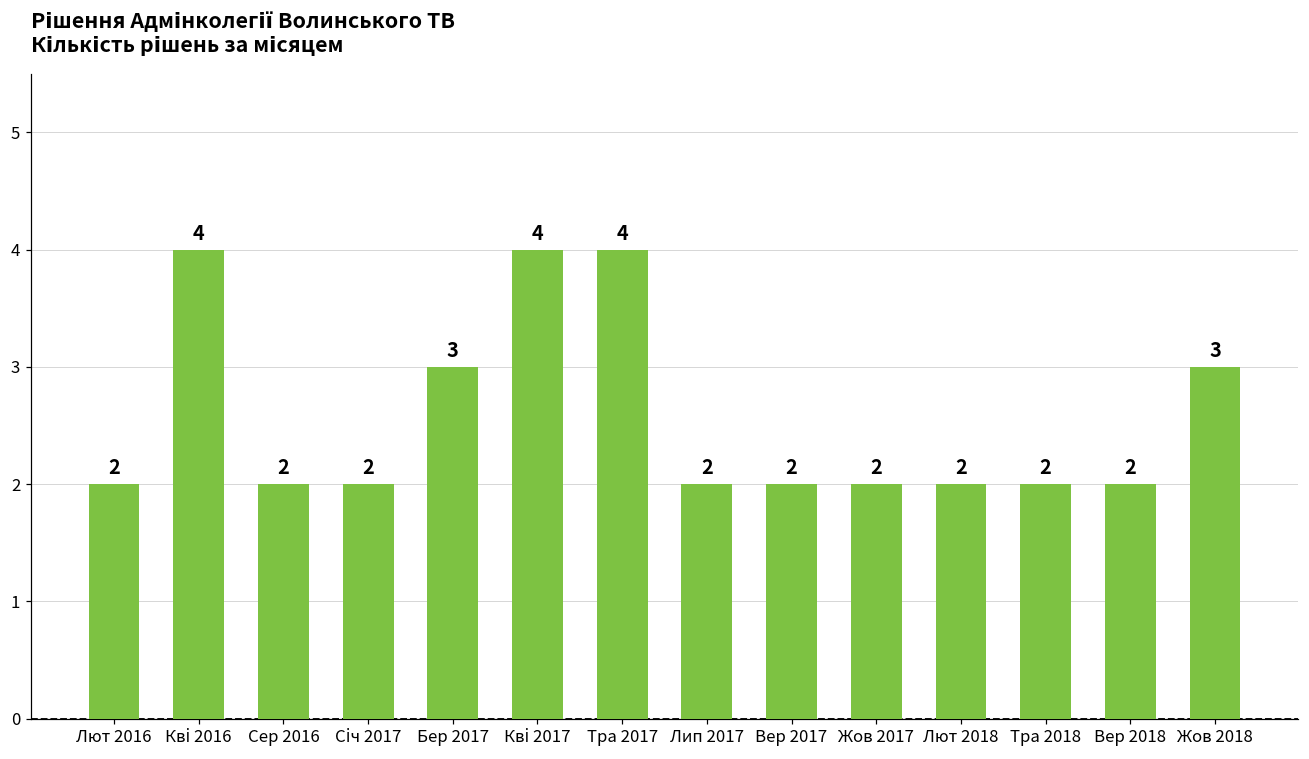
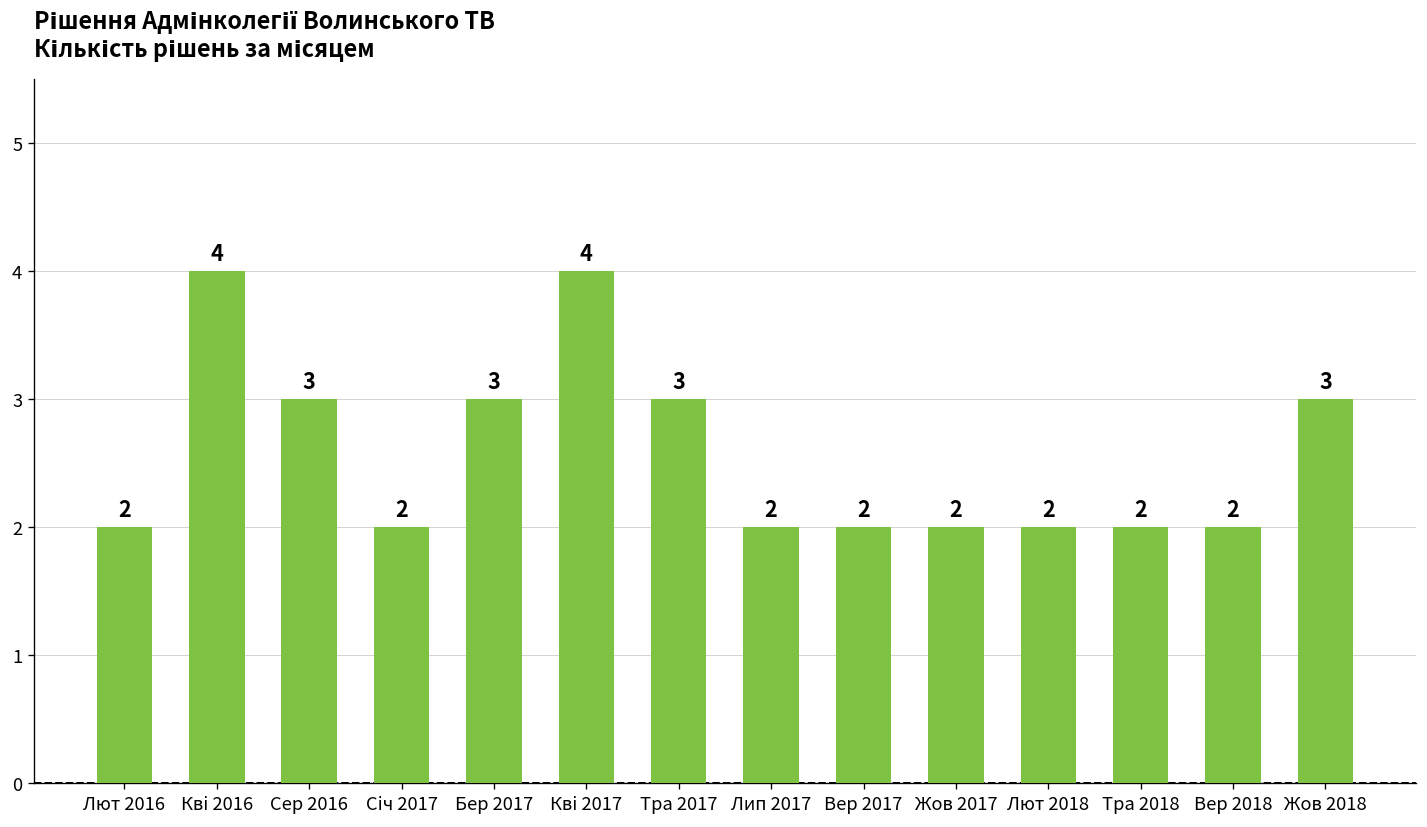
Сер 2016: 2 -> 3
Тра 2017: 4 -> 3
